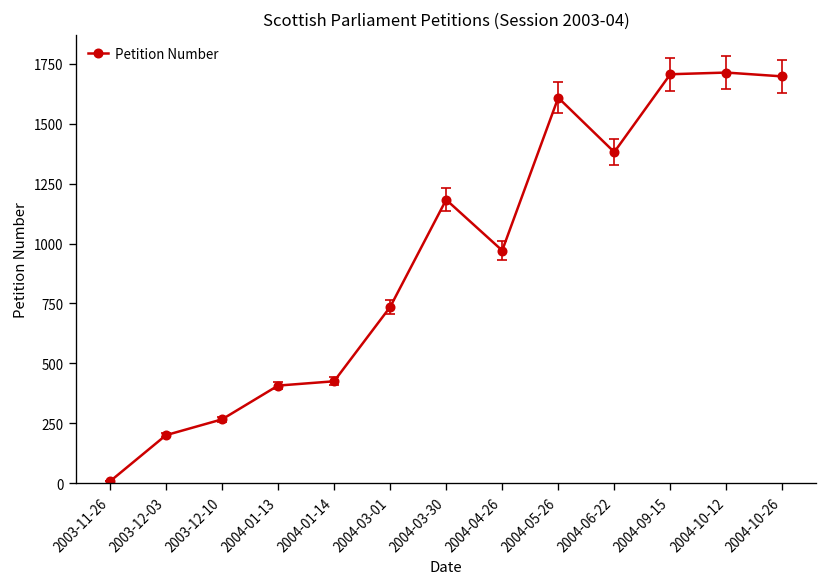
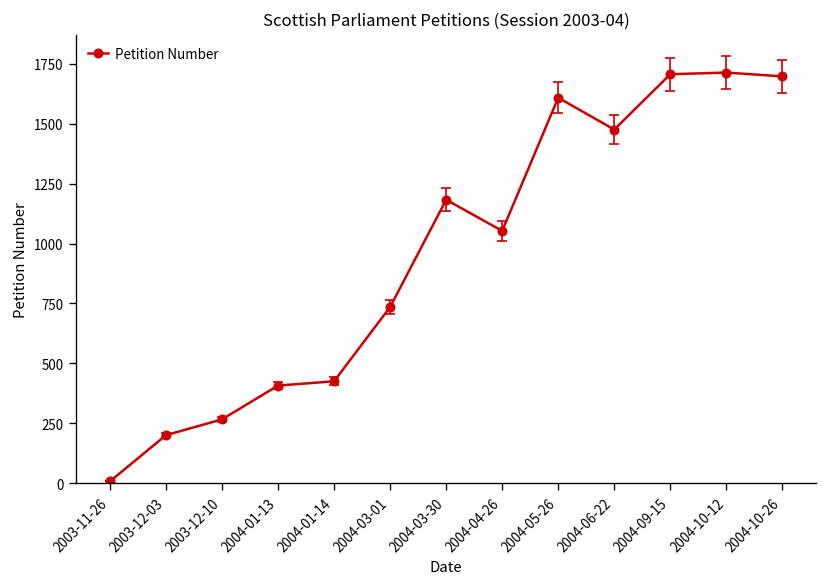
Petition Number, 2004-04-26: 970 -> 1050
Petition Number, 2004-06-22: 1380 -> 1480
